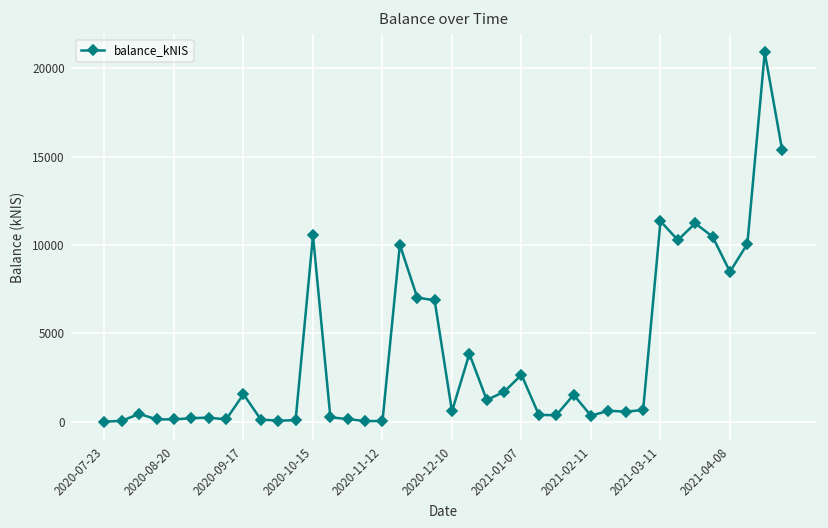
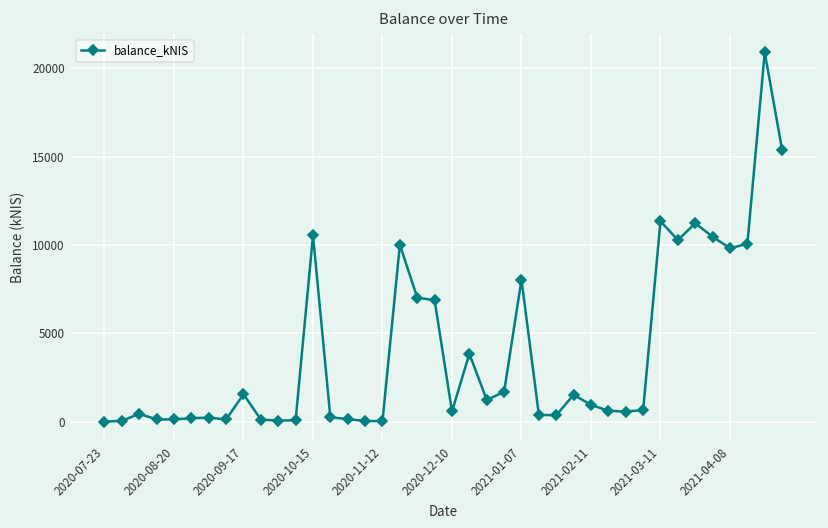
2021-01-07: 2700 -> 8000
2021-02-11: 300 -> 1000
2021-04-08: 8500 -> 9800
